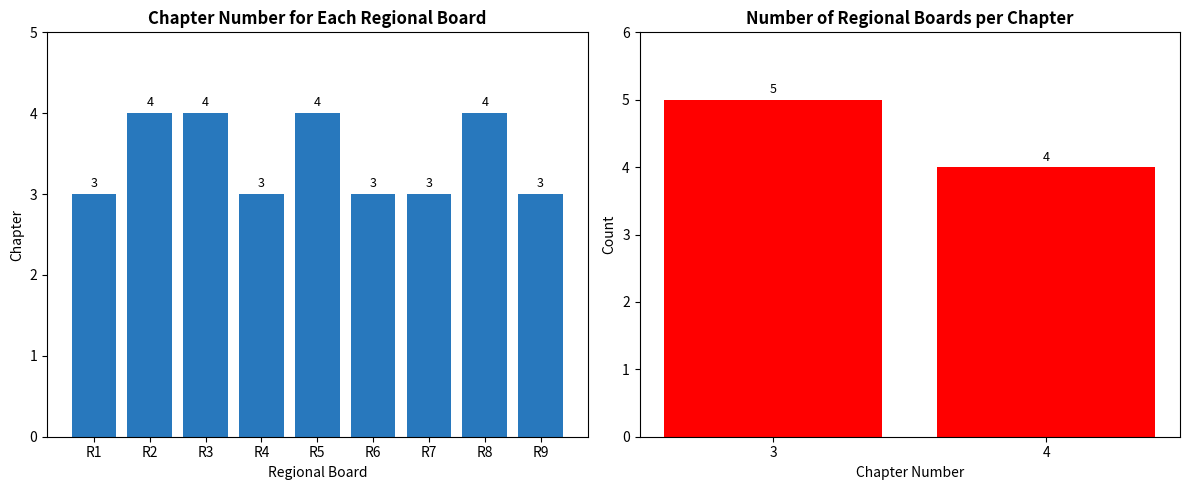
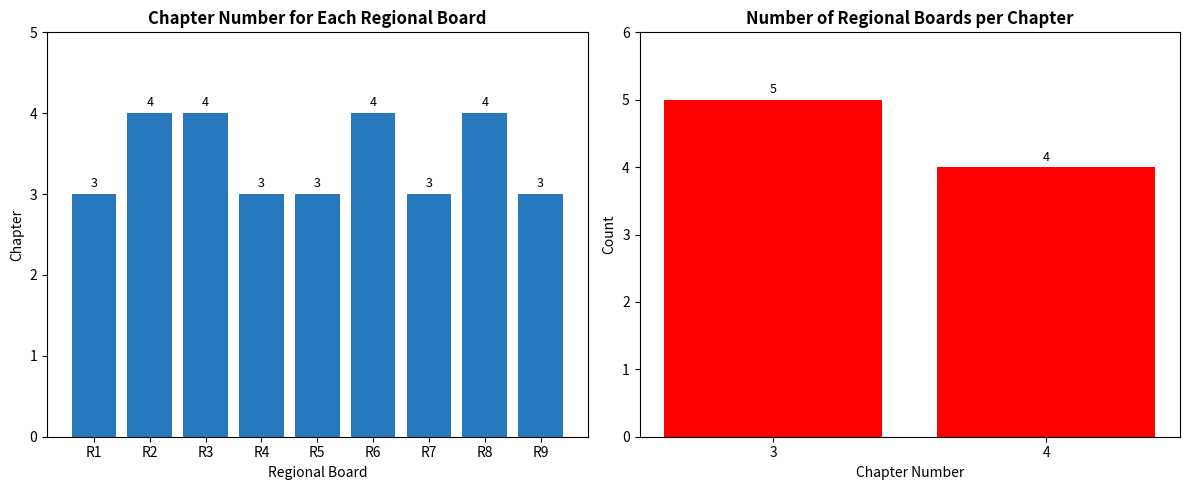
Chapter Number for Each Regional Board, R5: 4 -> 3
Chapter Number for Each Regional Board, R6: 3 -> 4
